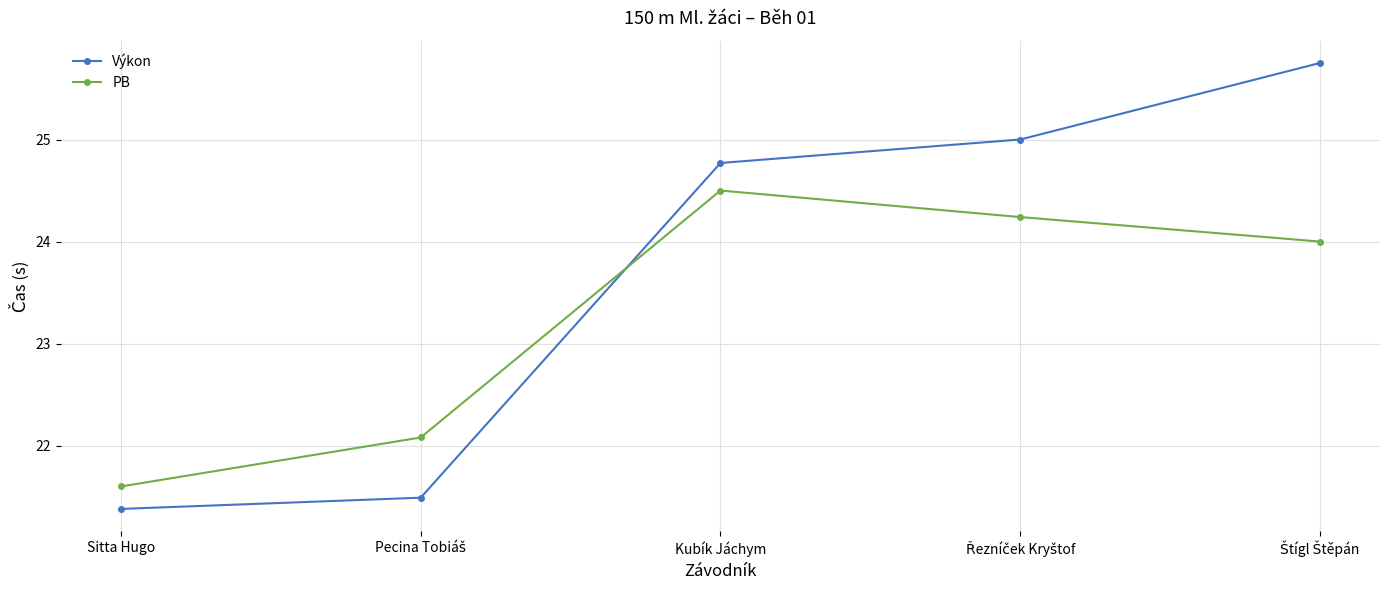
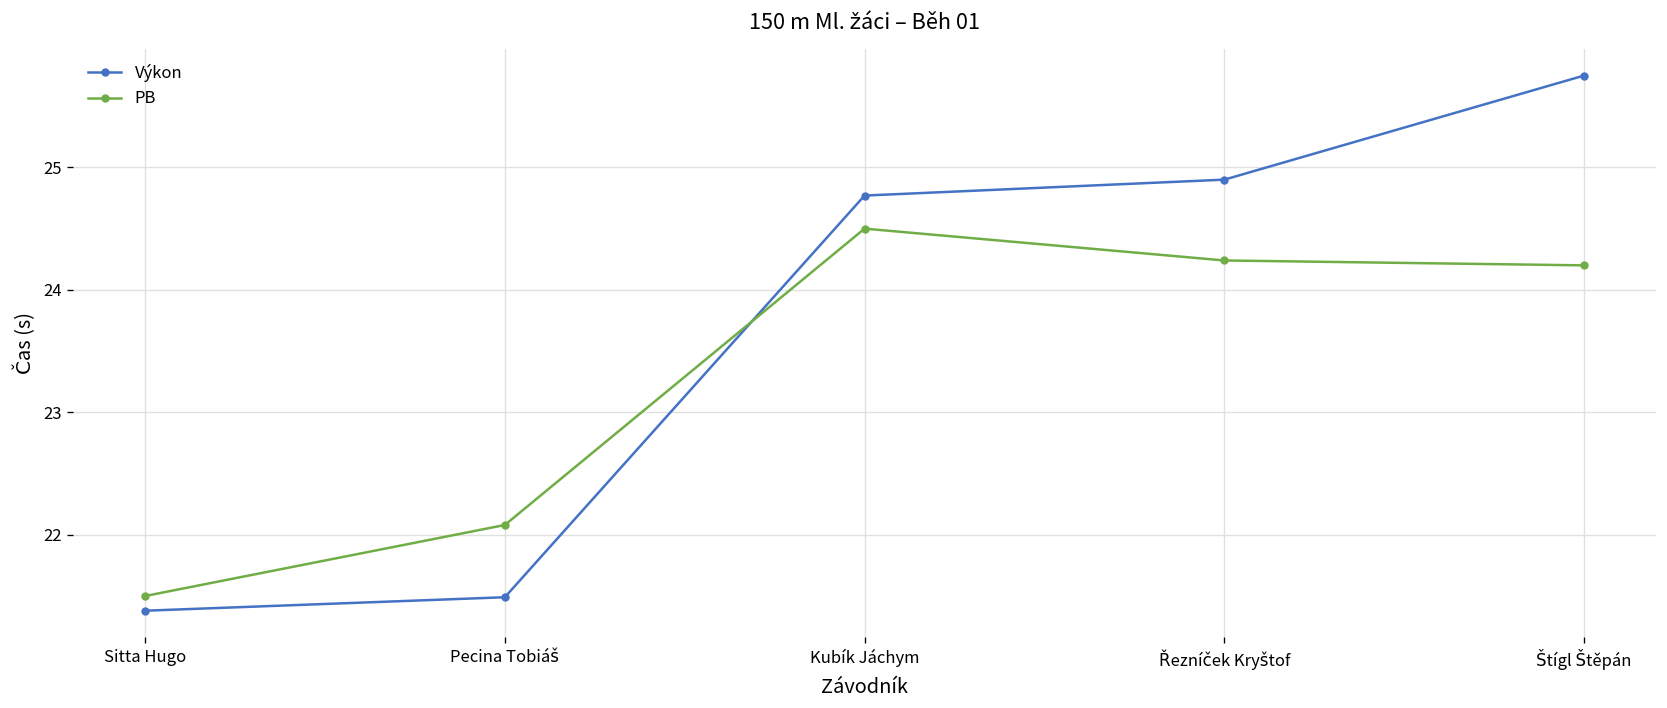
PB, Sitta Hugo: 21.6 -> 21.5
Výkon, Řezníček Kryštof: 25.0 -> 24.9
PB, Štígl Štěpán: 24.0 -> 24.2
